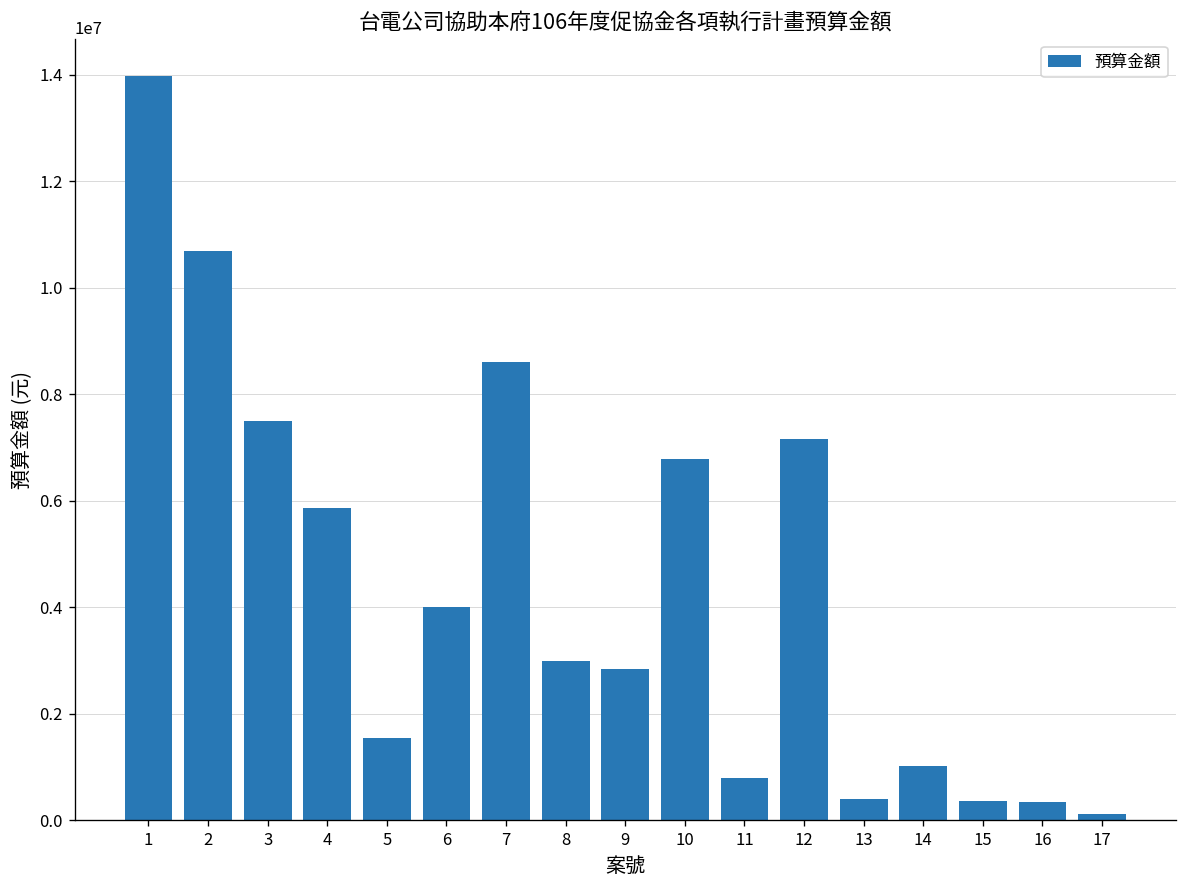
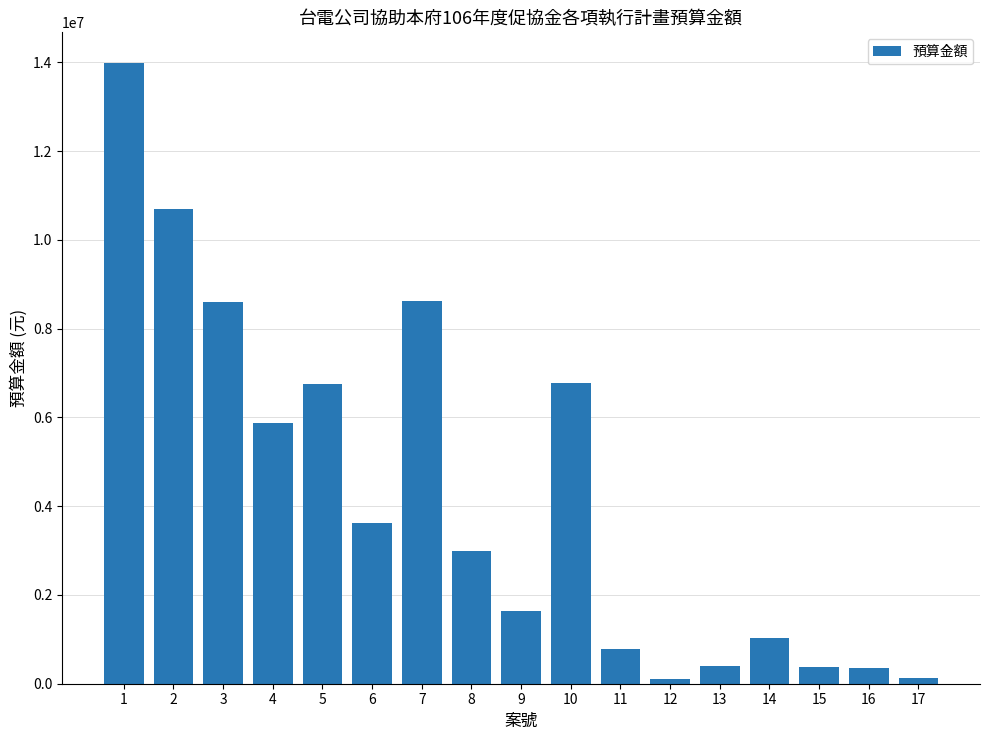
3: 7500000 -> 8600000
5: 1600000 -> 6800000
6: 4000000 -> 3600000
9: 2800000 -> 1600000
12: 7200000 -> 100000
